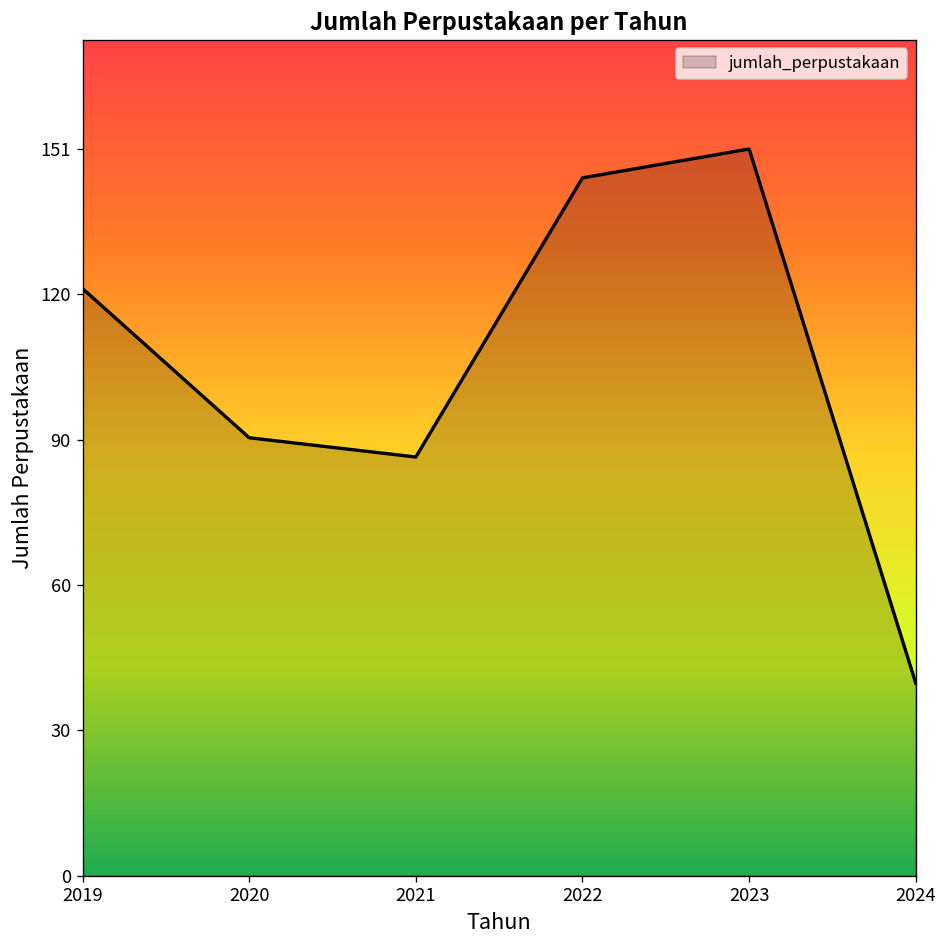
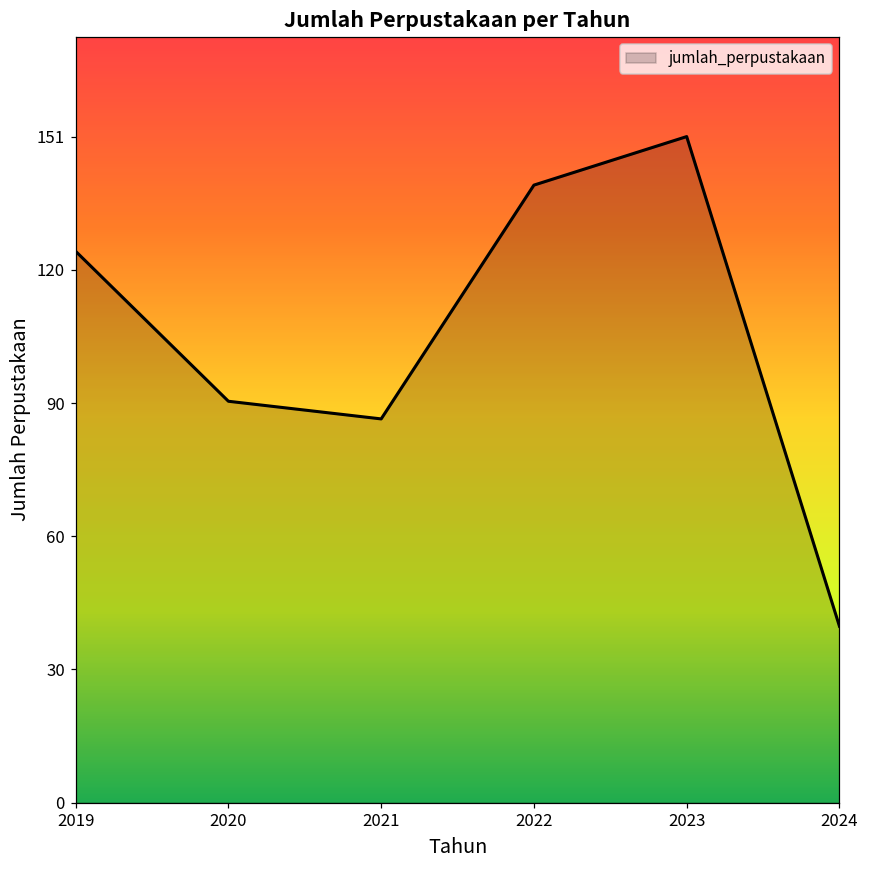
2019: 122 -> 125
2022: 145 -> 140
